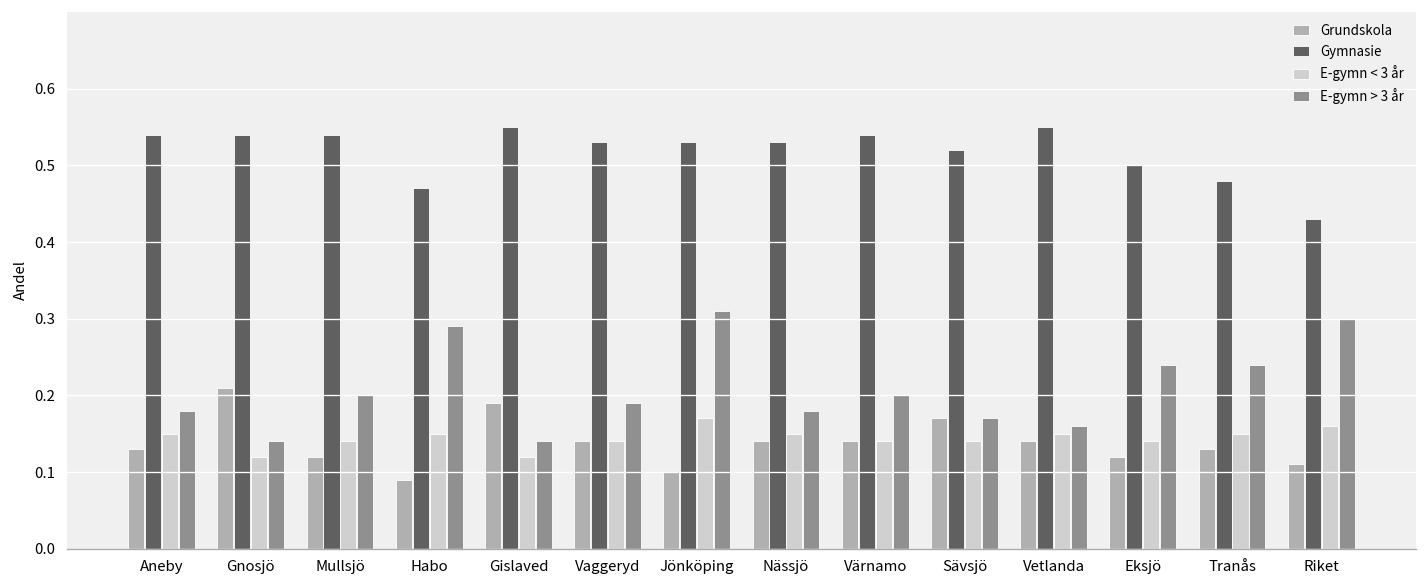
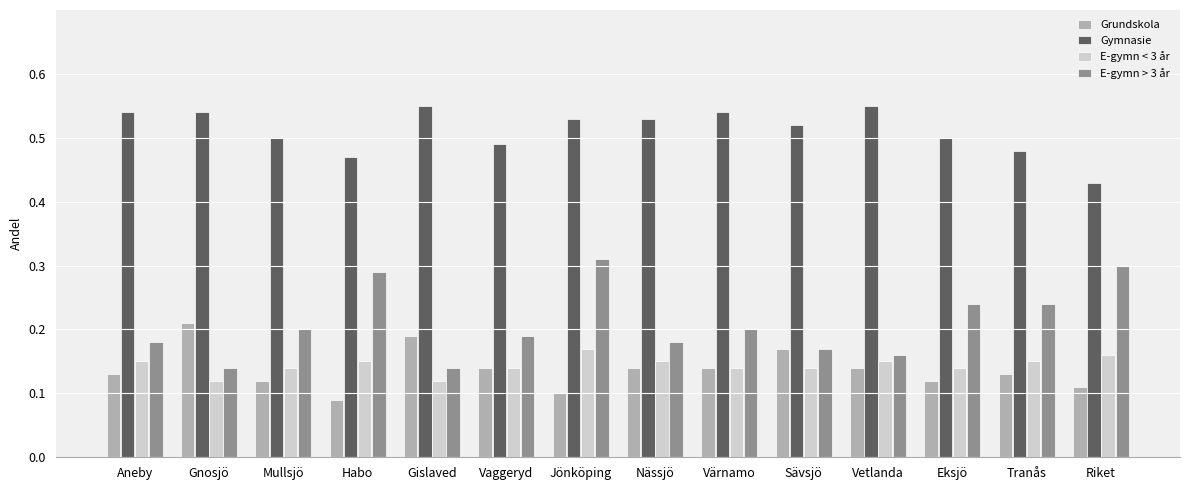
Gymnasie, Mullsjö: 0.54 -> 0.50
Gymnasie, Vaggeryd: 0.53 -> 0.49
